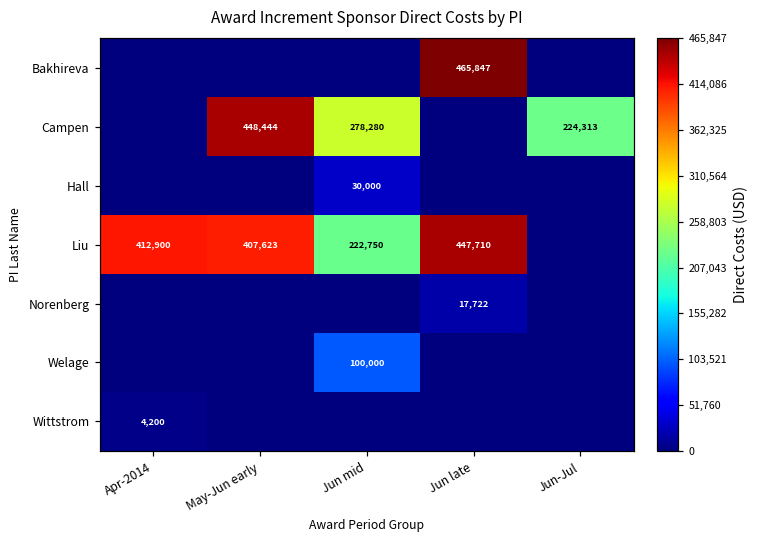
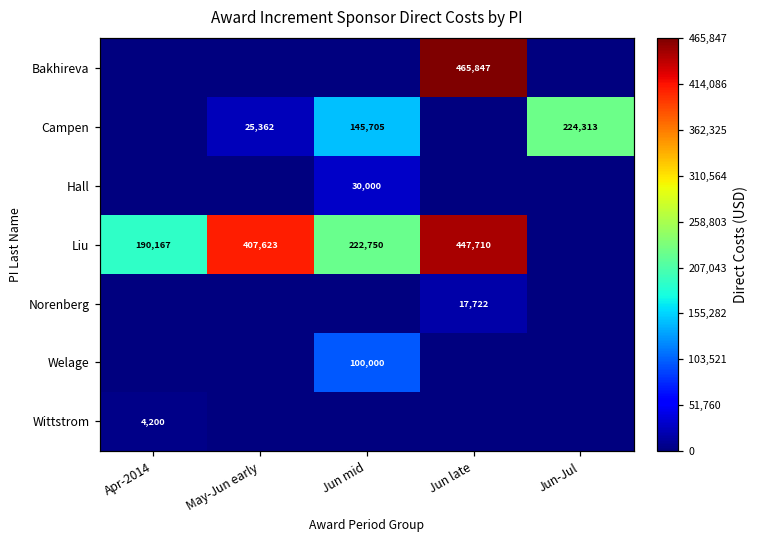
Campen, May-Jun early: 448,444 -> 25,362
Campen, Jun mid: 278,280 -> 145,705
Liu, Apr-2014: 412,900 -> 190,167
